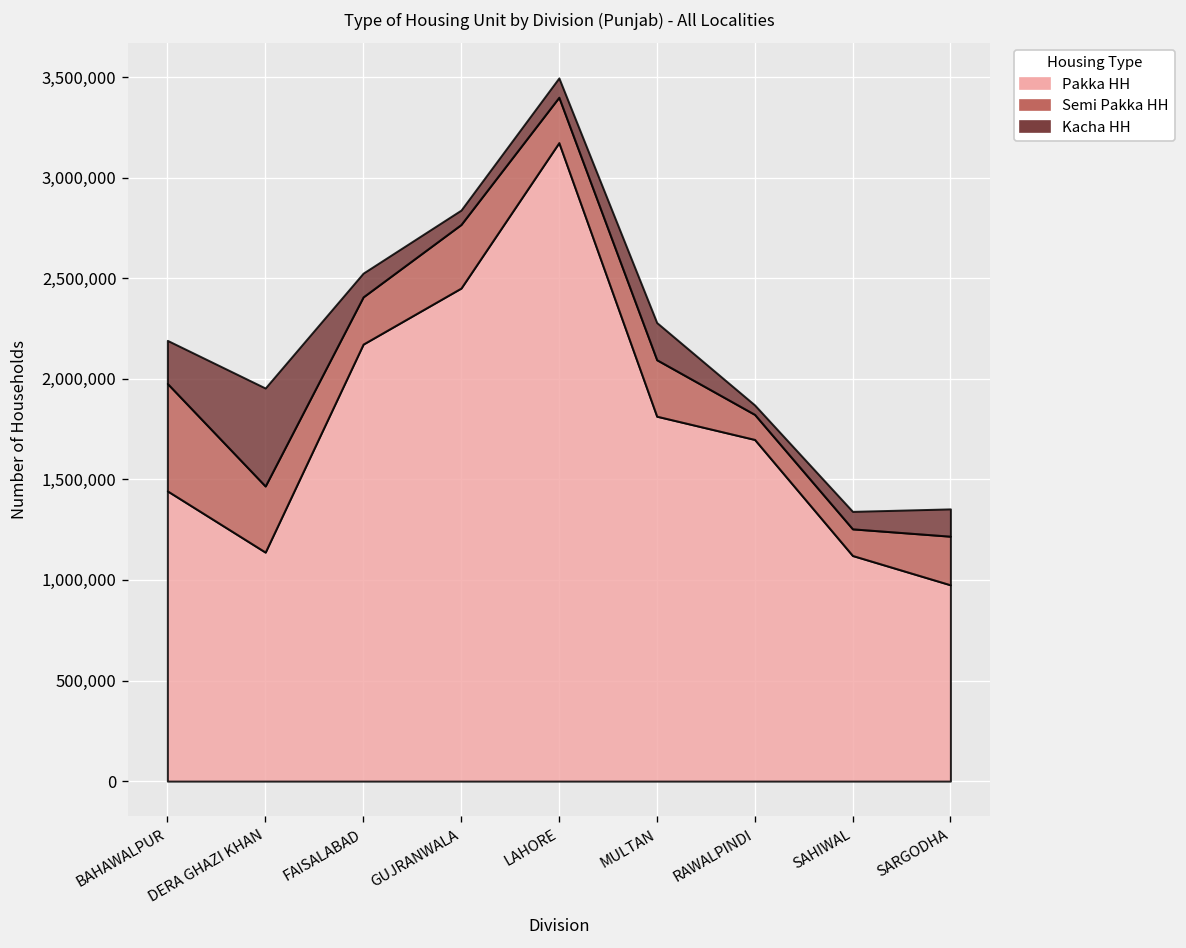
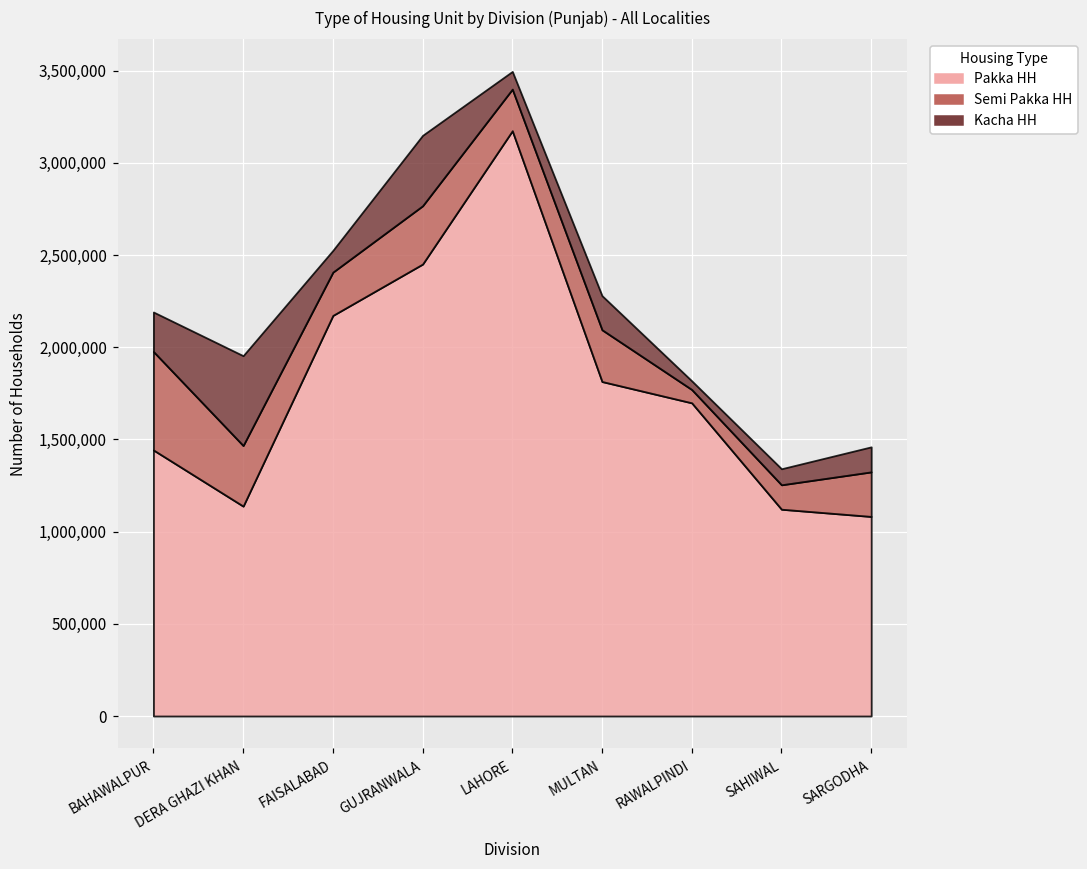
Kacha HH, GUJRANWALA: 70,000 -> 380,000
Semi Pakka HH, RAWALPINDI: 120,000 -> 70,000
Pakka HH, SARGODHA: 980,000 -> 1,080,000
